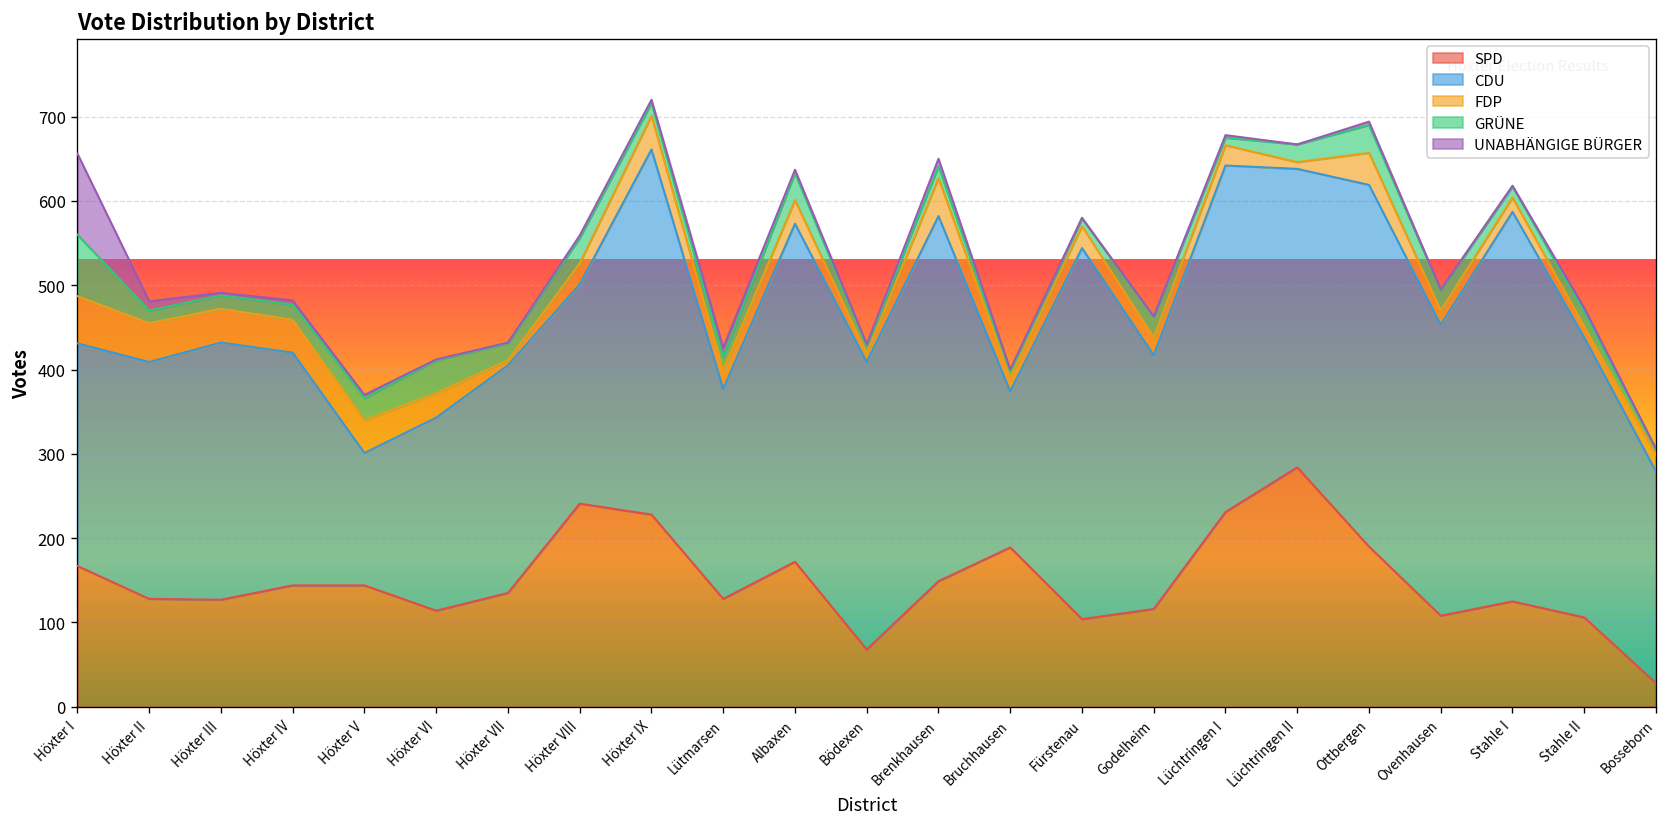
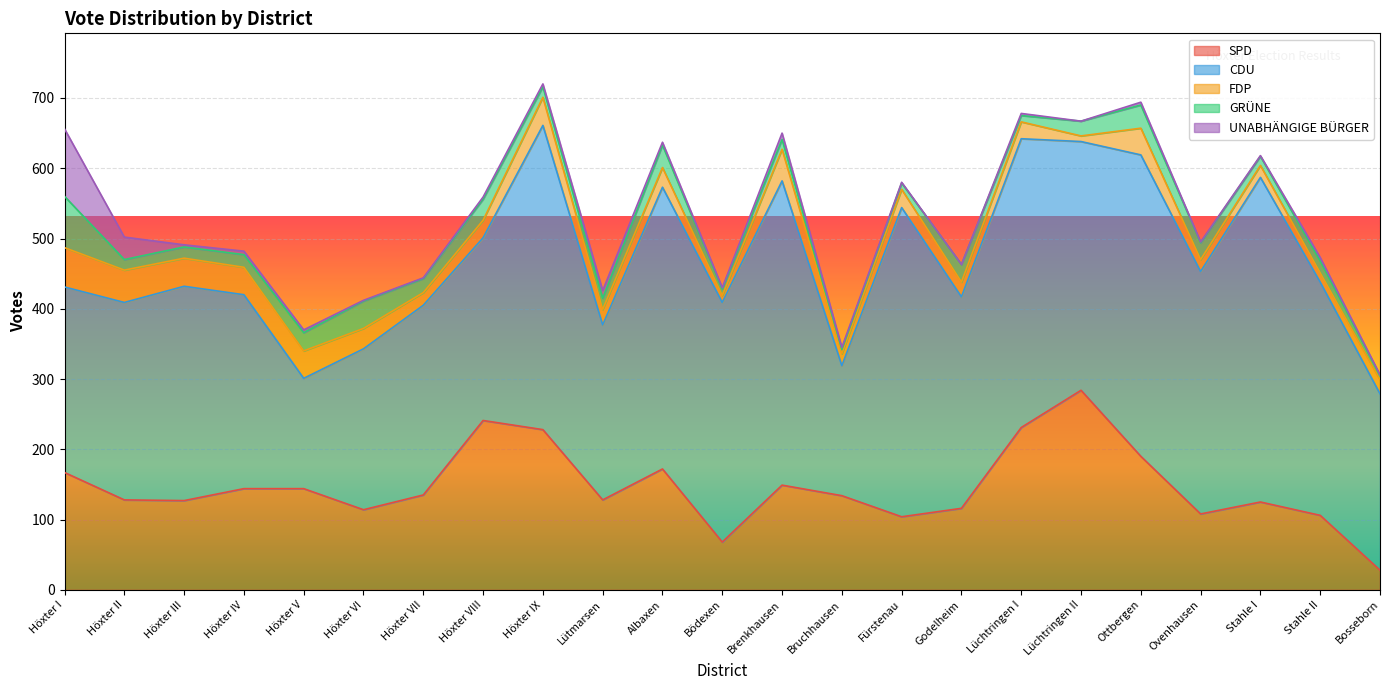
UNABHÄNGIGE BÜRGER, Höxter II: 10 -> 30
FDP, Höxter VII: 10 -> 20
SPD, Bruchhausen: 190 -> 130
